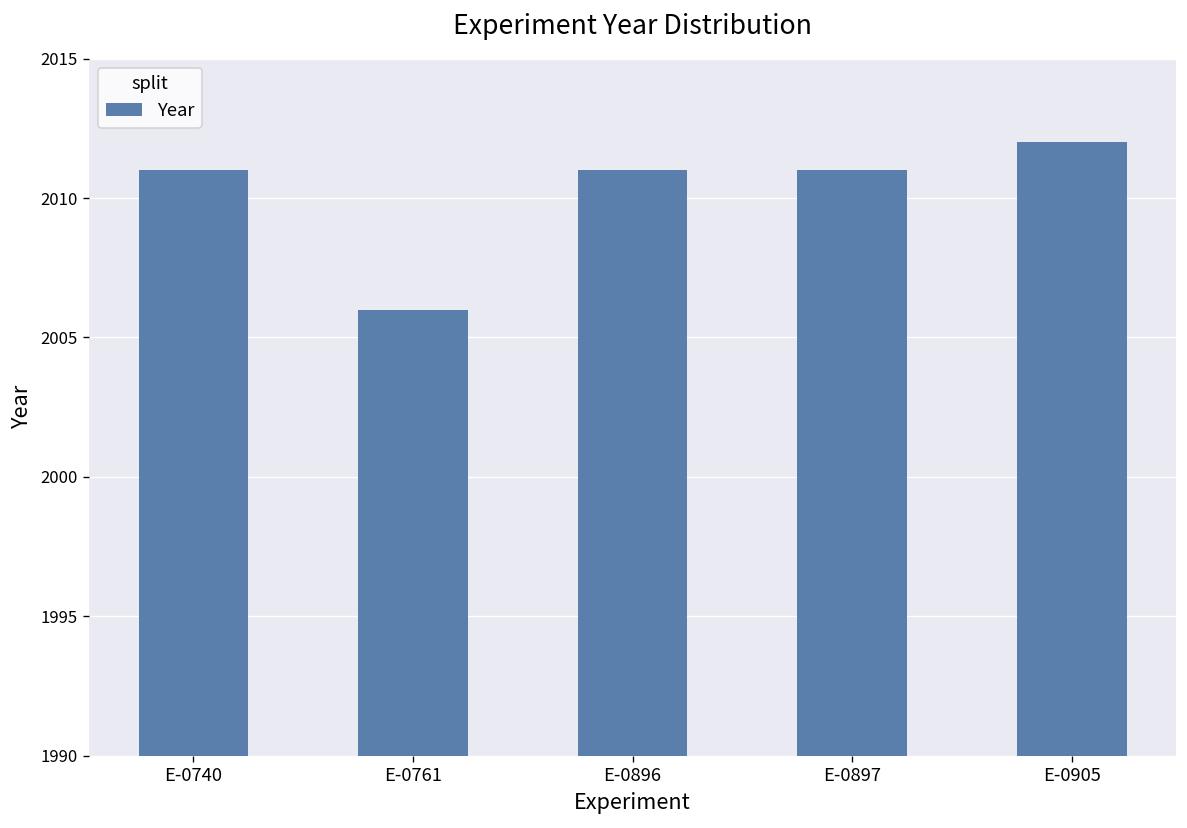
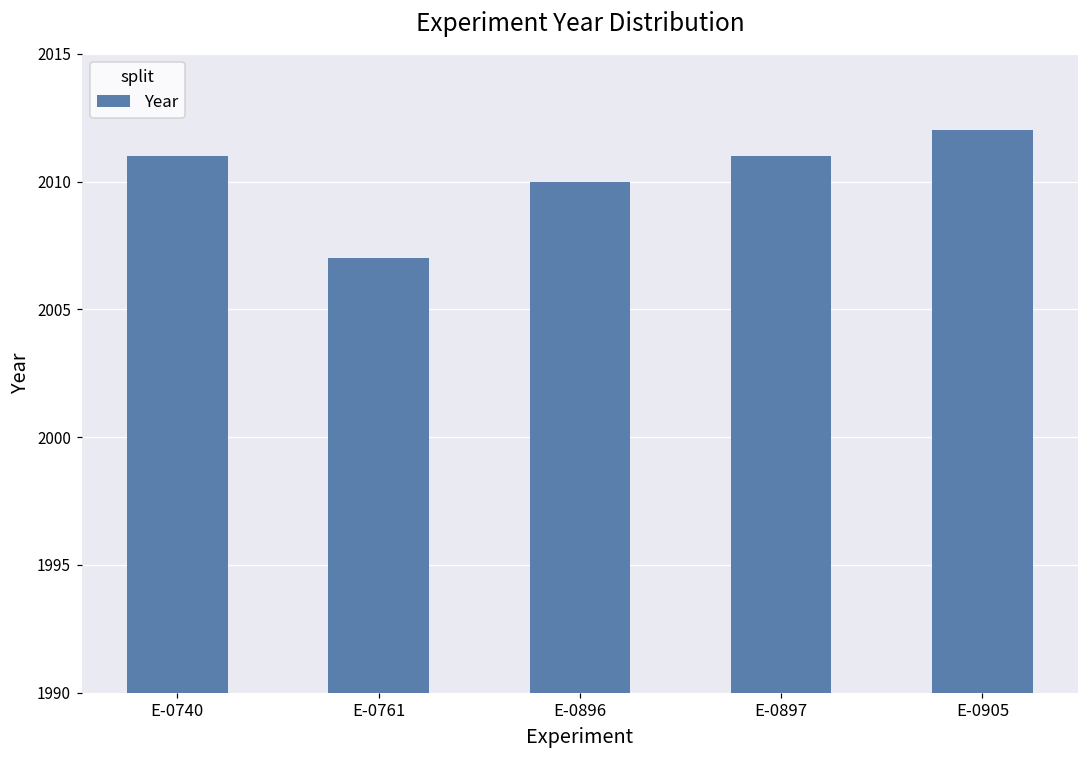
E-0761: 2006 -> 2007
E-0896: 2011 -> 2010
